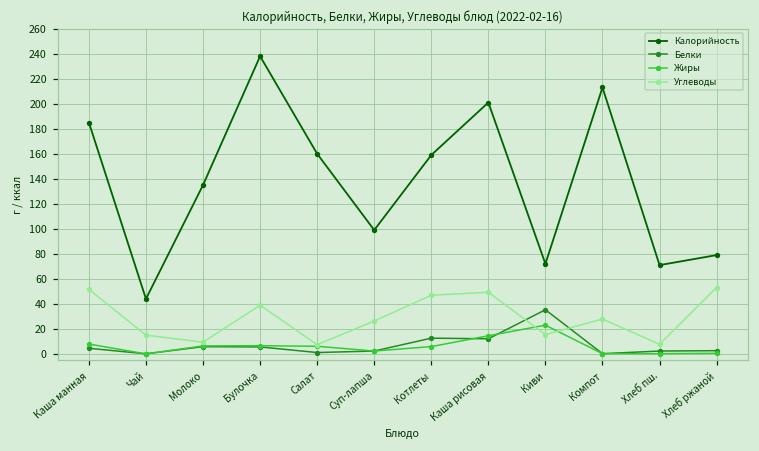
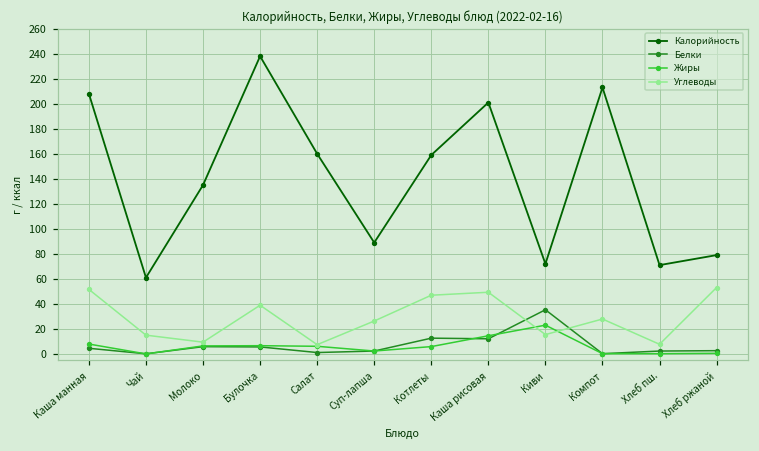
Калорийность, Каша манная: 185 -> 208
Калорийность, Чай: 44 -> 61
Калорийность, Суп-лапша: 99 -> 89
